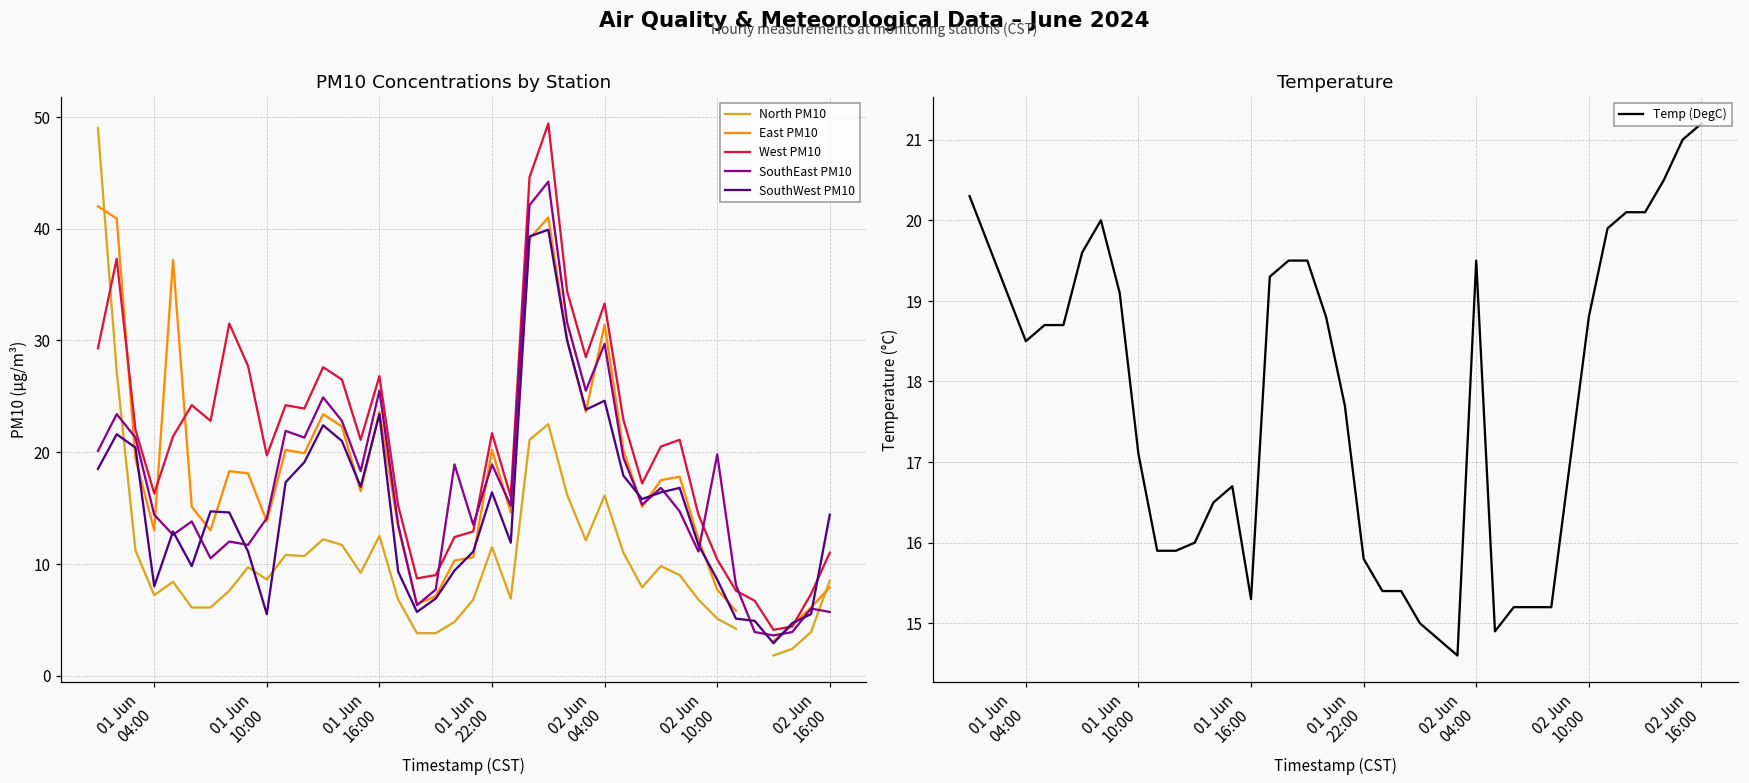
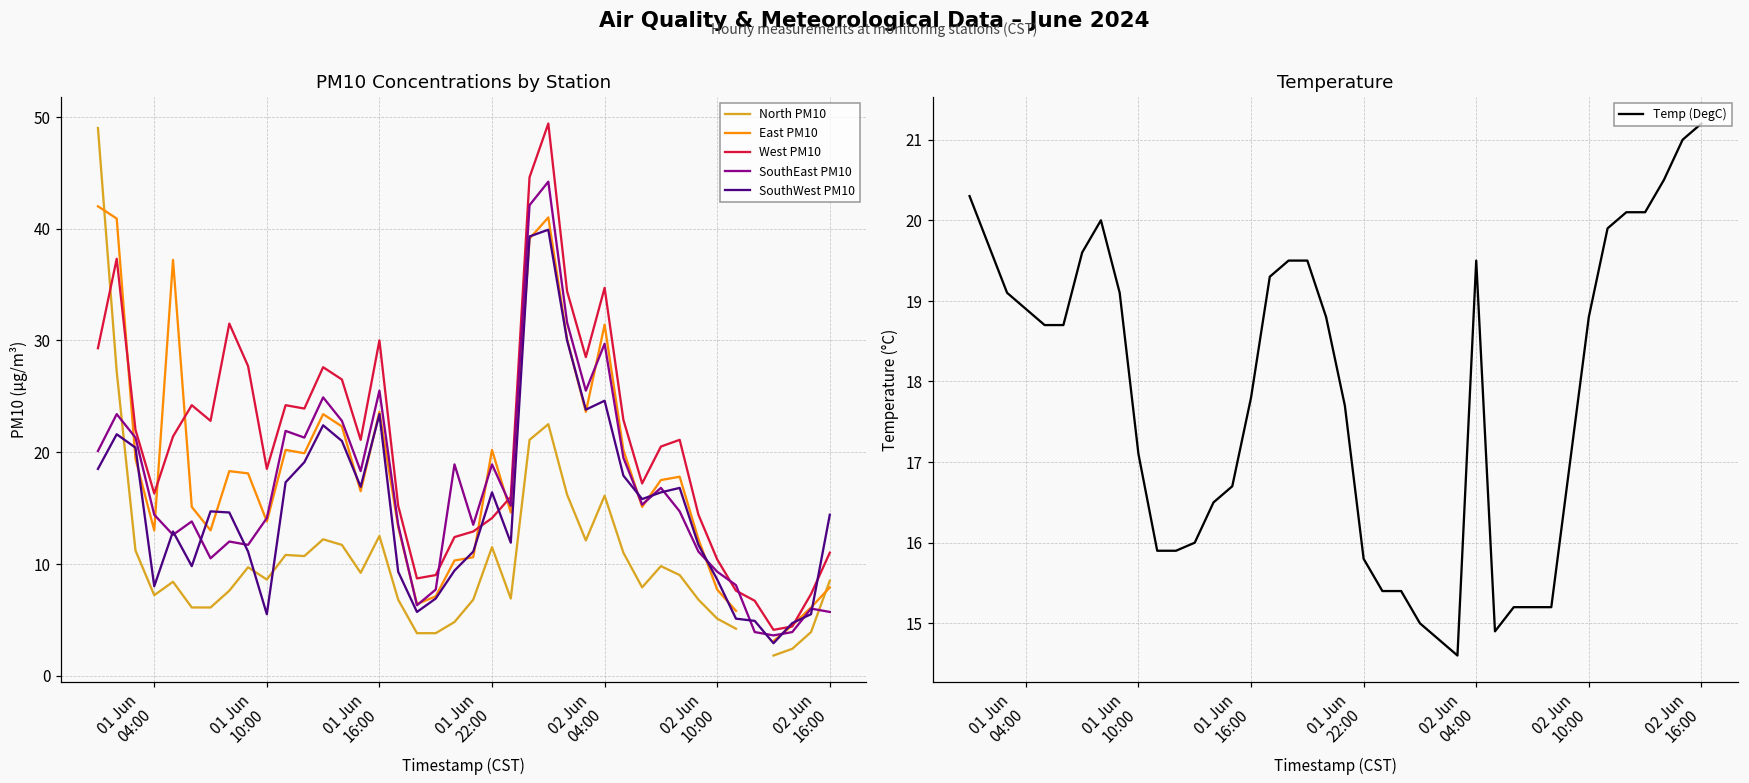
PM10 Concentrations by Station, West PM10, 01 Jun 10:00: 19.7 -> 18.5
PM10 Concentrations by Station, West PM10, 01 Jun 16:00: 26.8 -> 30.0
PM10 Concentrations by Station, West PM10, 01 Jun 22:00: 21.7 -> 14.1
PM10 Concentrations by Station, West PM10, 02 Jun 04:00: 33.3 -> 34.7
PM10 Concentrations by Station, SouthEast PM10, 02 Jun 10:00: 19.8 -> 9.3
Temperature, 01 Jun 04:00: 18.5 -> 18.9
Temperature, 01 Jun 16:00: 15.3 -> 17.8
